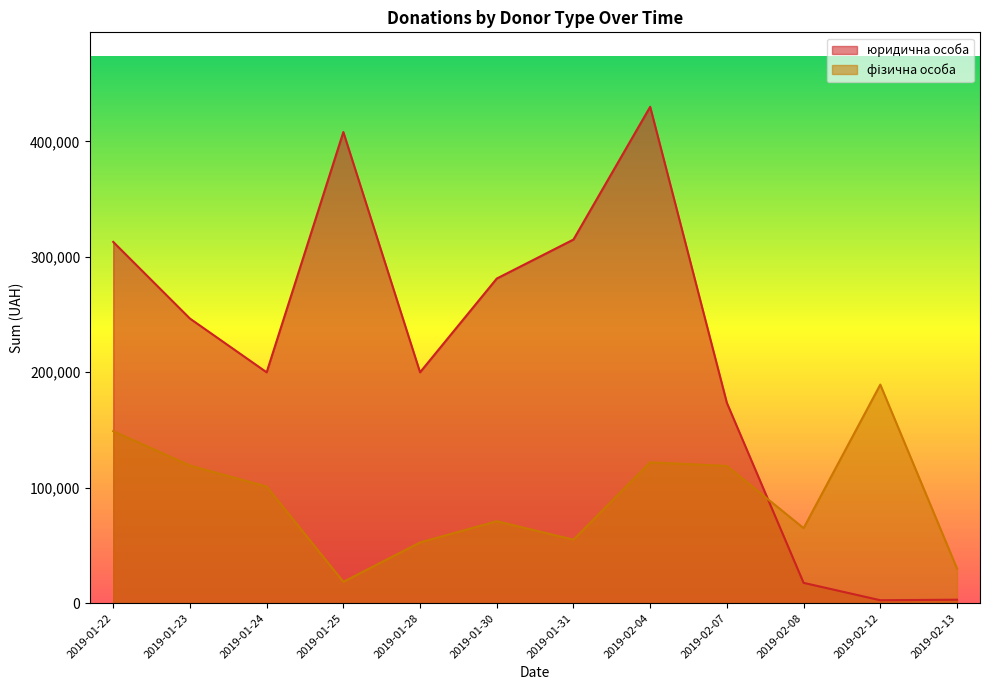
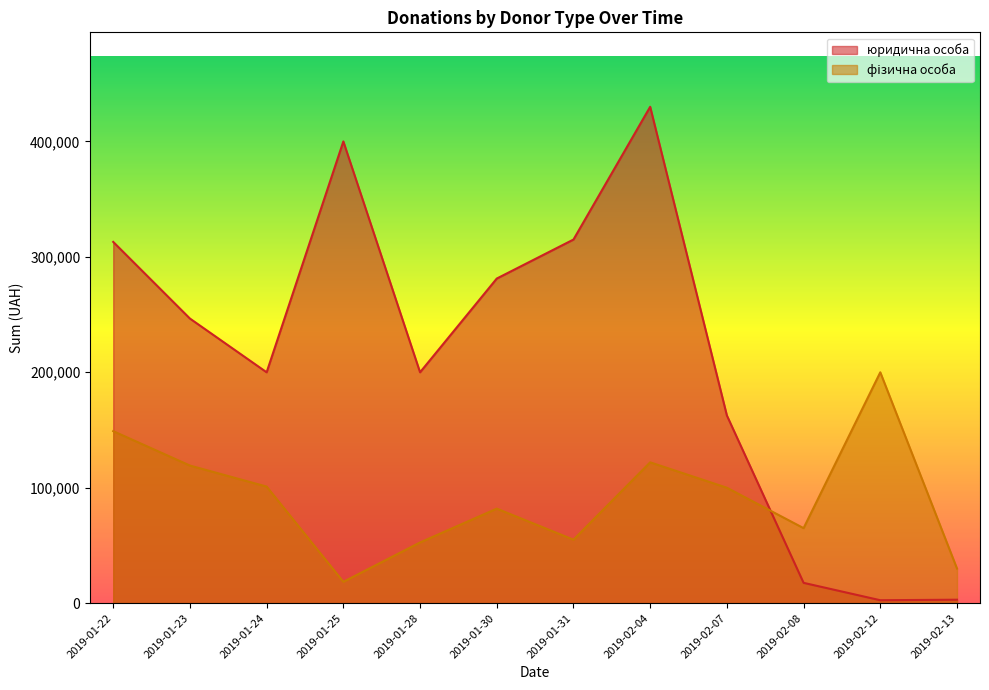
юридична особа, 2019-01-25: 408,000 -> 400,000
фізична особа, 2019-01-30: 71,000 -> 82,000
юридична особа, 2019-02-07: 174,000 -> 163,000
фізична особа, 2019-02-07: 119,000 -> 100,000
фізична особа, 2019-02-12: 189,000 -> 200,000
